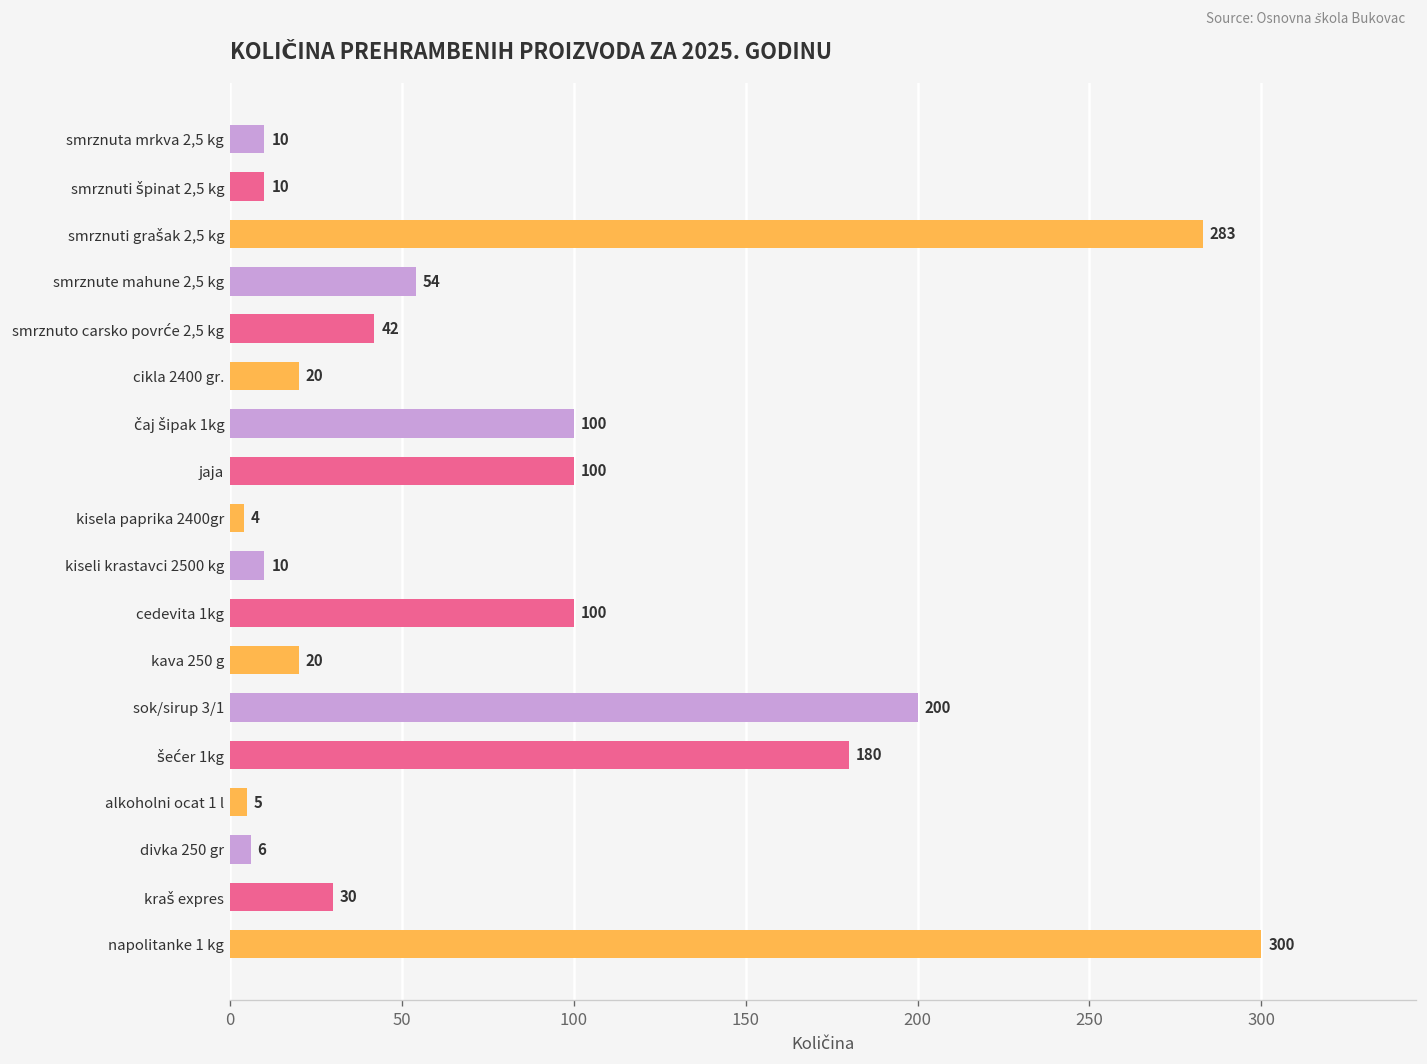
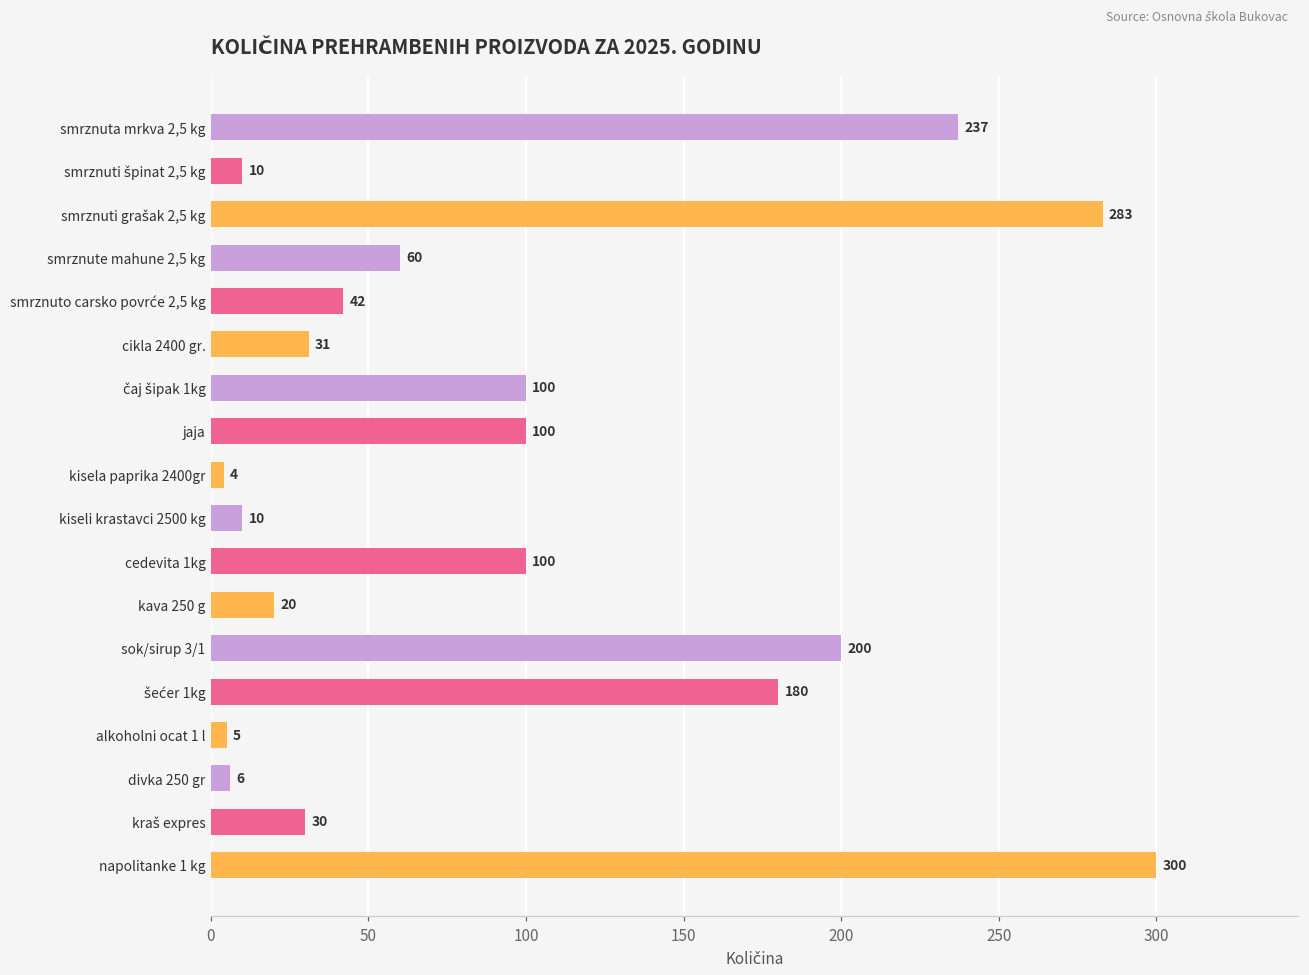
smrznuta mrkva 2,5 kg: 10 -> 237
smrznute mahune 2,5 kg: 54 -> 60
cikla 2400 gr.: 20 -> 31
